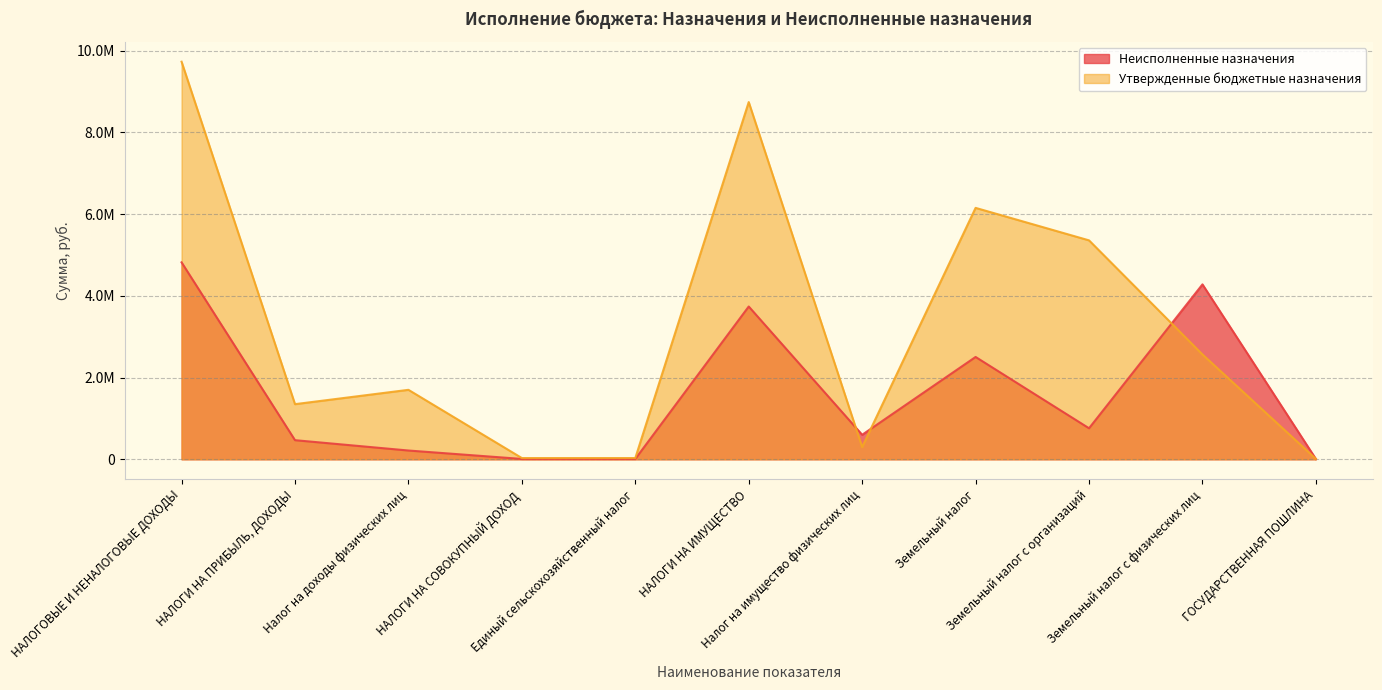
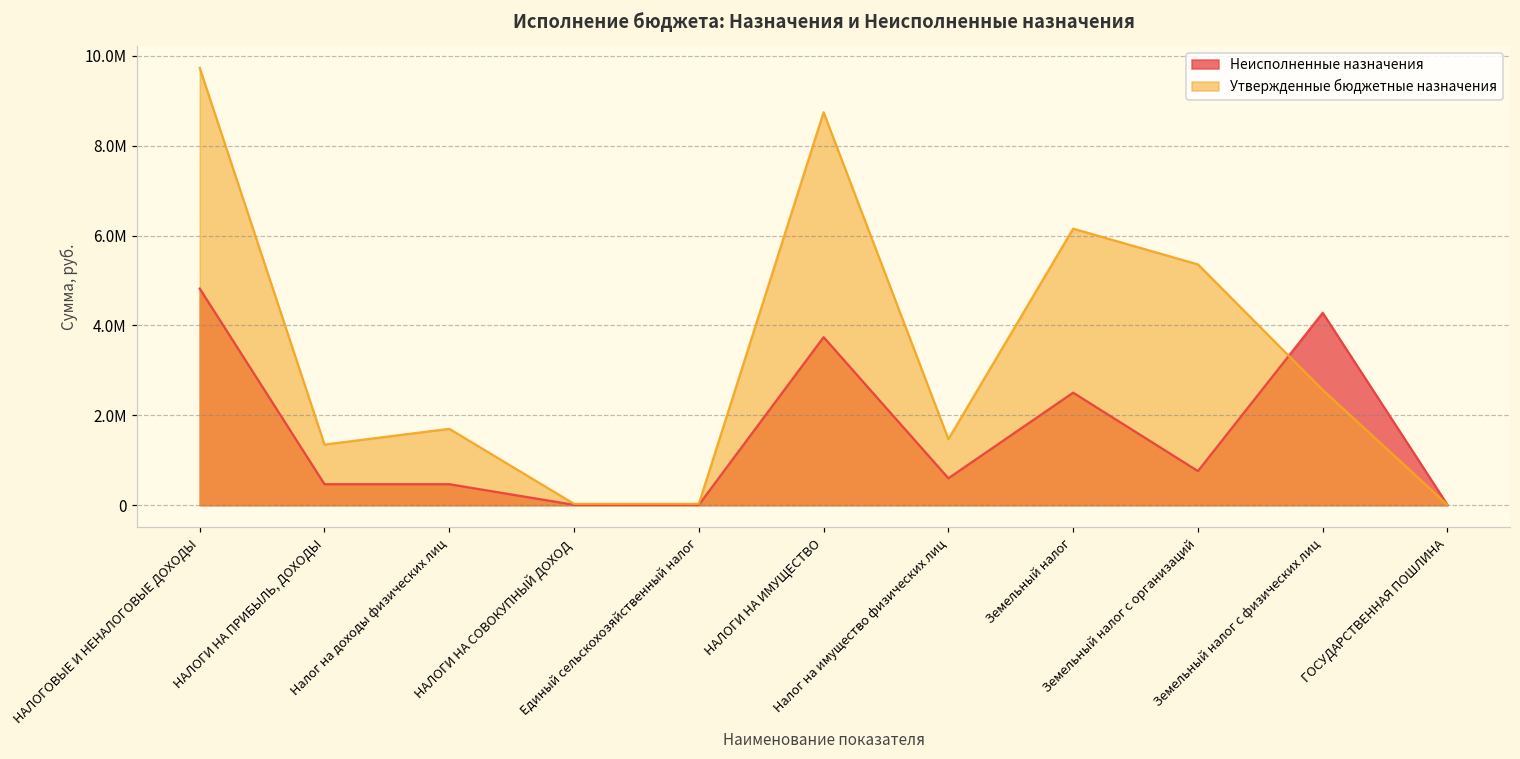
Неисполненные назначения, Налог на доходы физических лиц: 200000 -> 500000
Утвержденные бюджетные назначения, Налог на имущество физических лиц: 300000 -> 1500000
